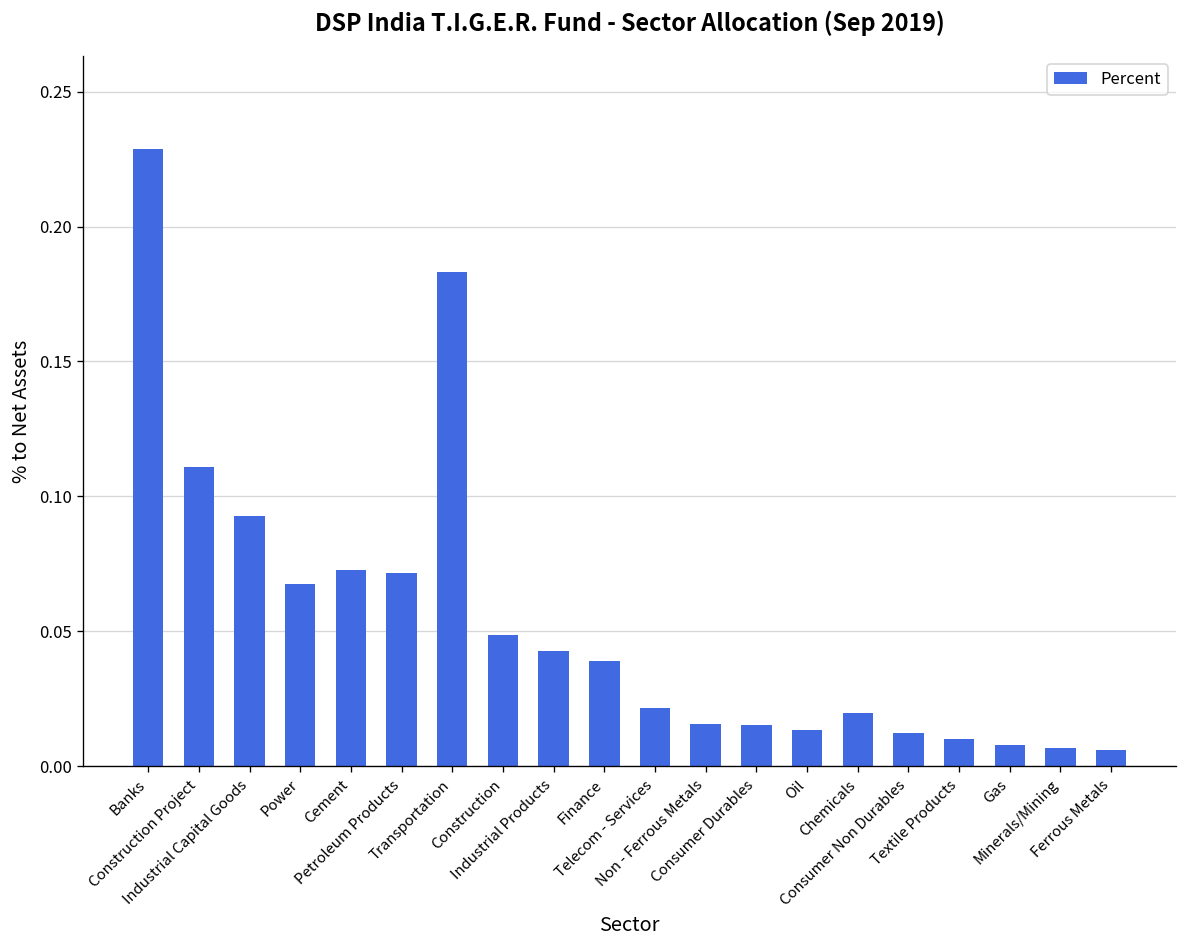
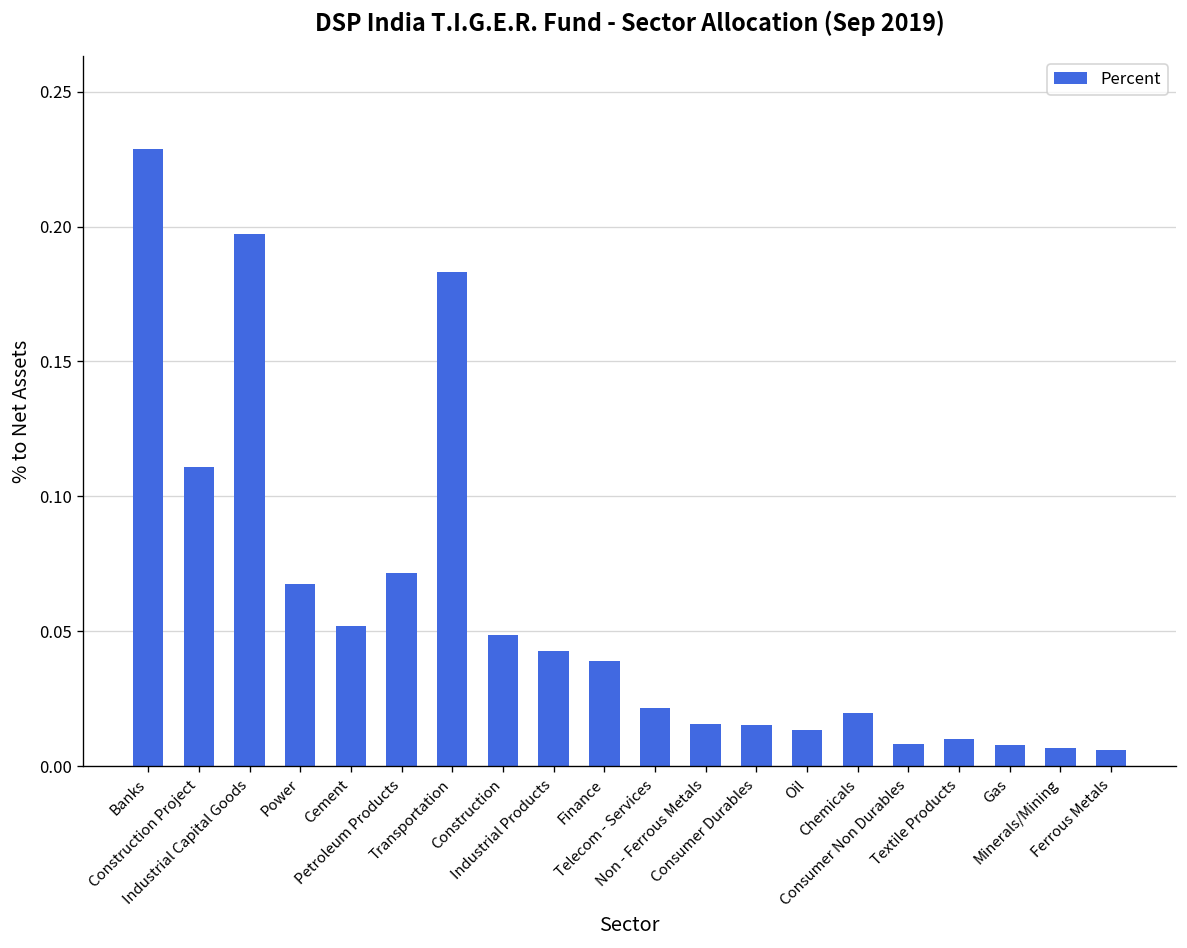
Industrial Capital Goods: 0.093 -> 0.197
Cement: 0.073 -> 0.052
Consumer Non Durables: 0.012 -> 0.008
